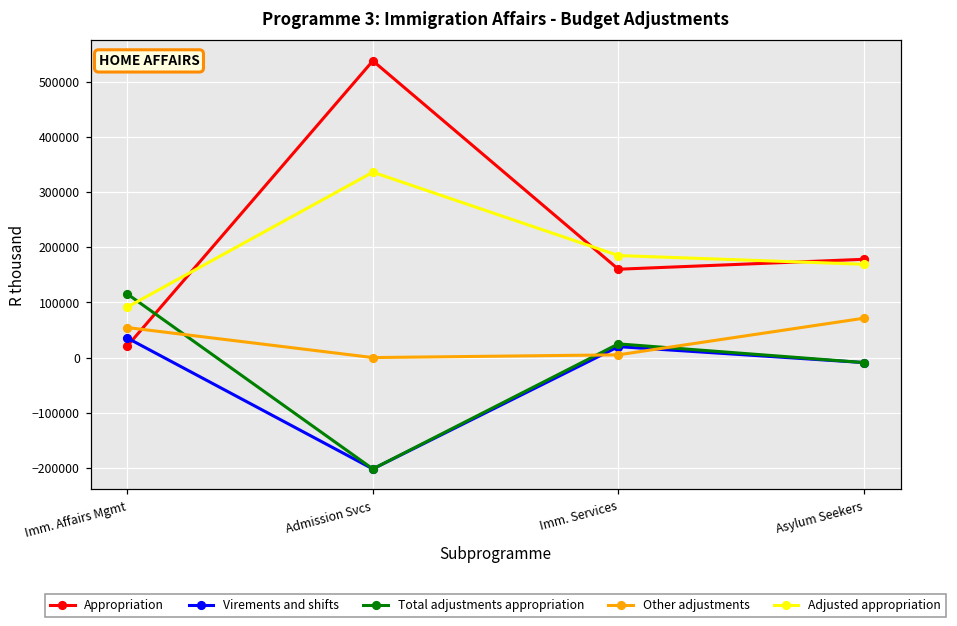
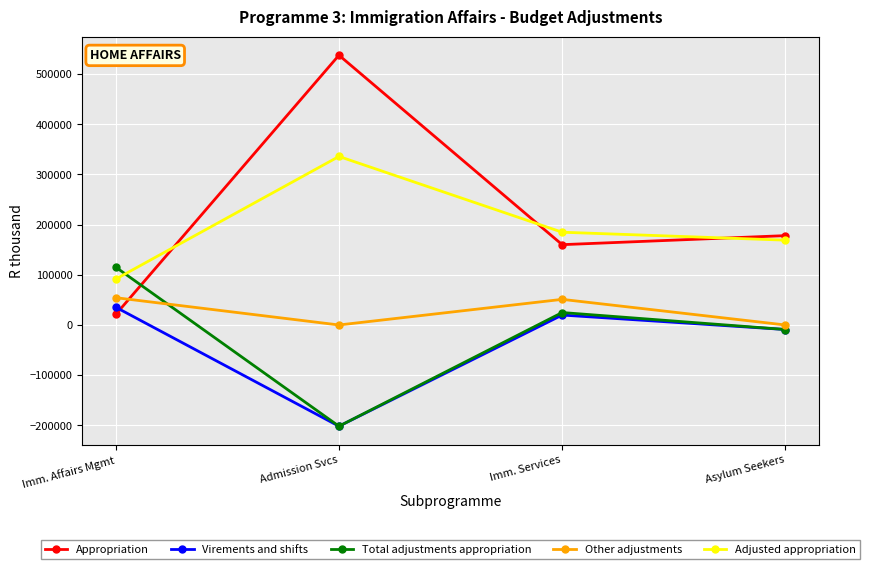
Other adjustments, Imm. Services: 10000 -> 50000
Other adjustments, Asylum Seekers: 70000 -> 0
